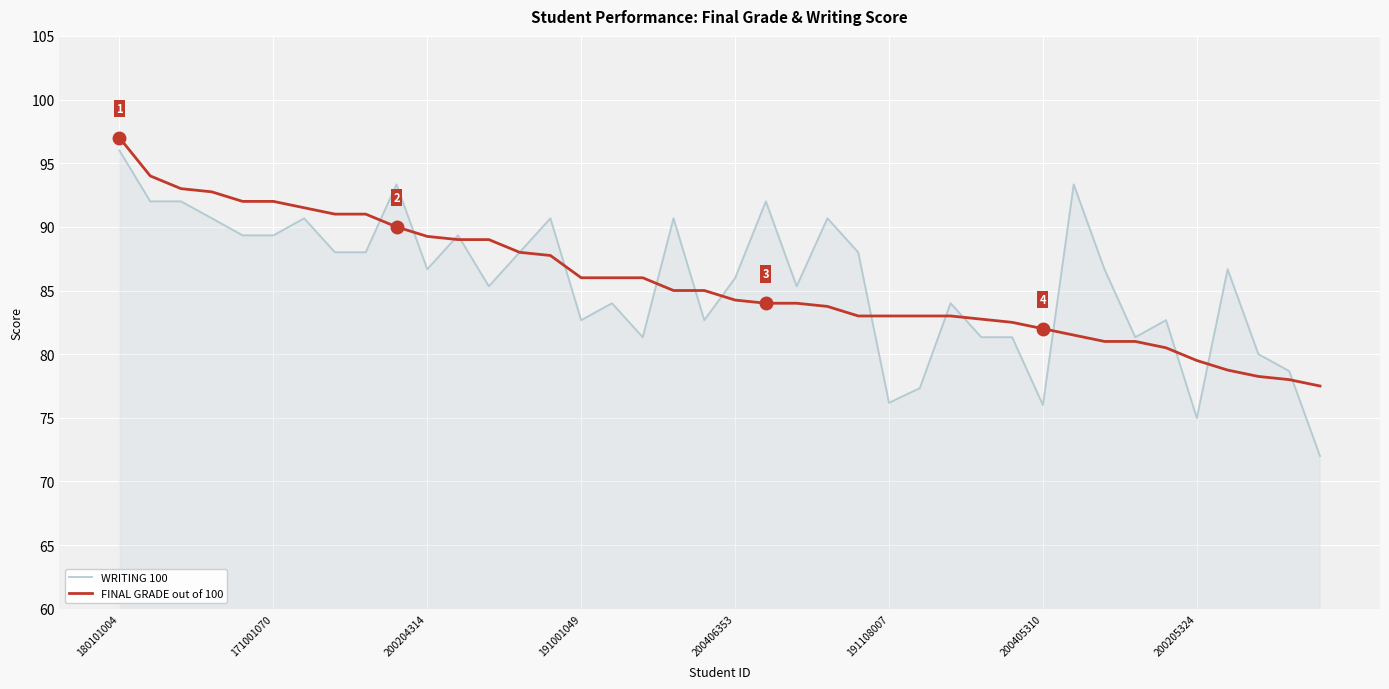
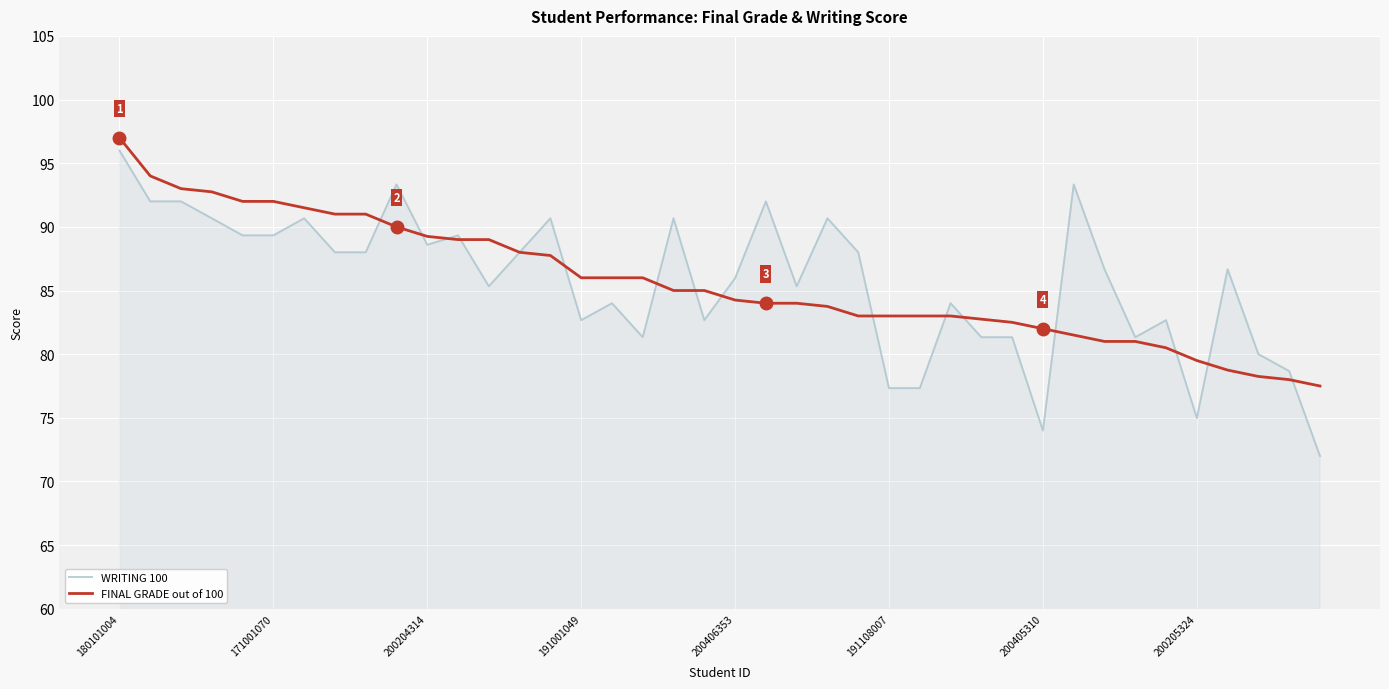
WRITING 100, 200204314: 86.7 -> 88.6
WRITING 100, 191108007: 76.2 -> 77.3
WRITING 100, 200405310: 76 -> 74
